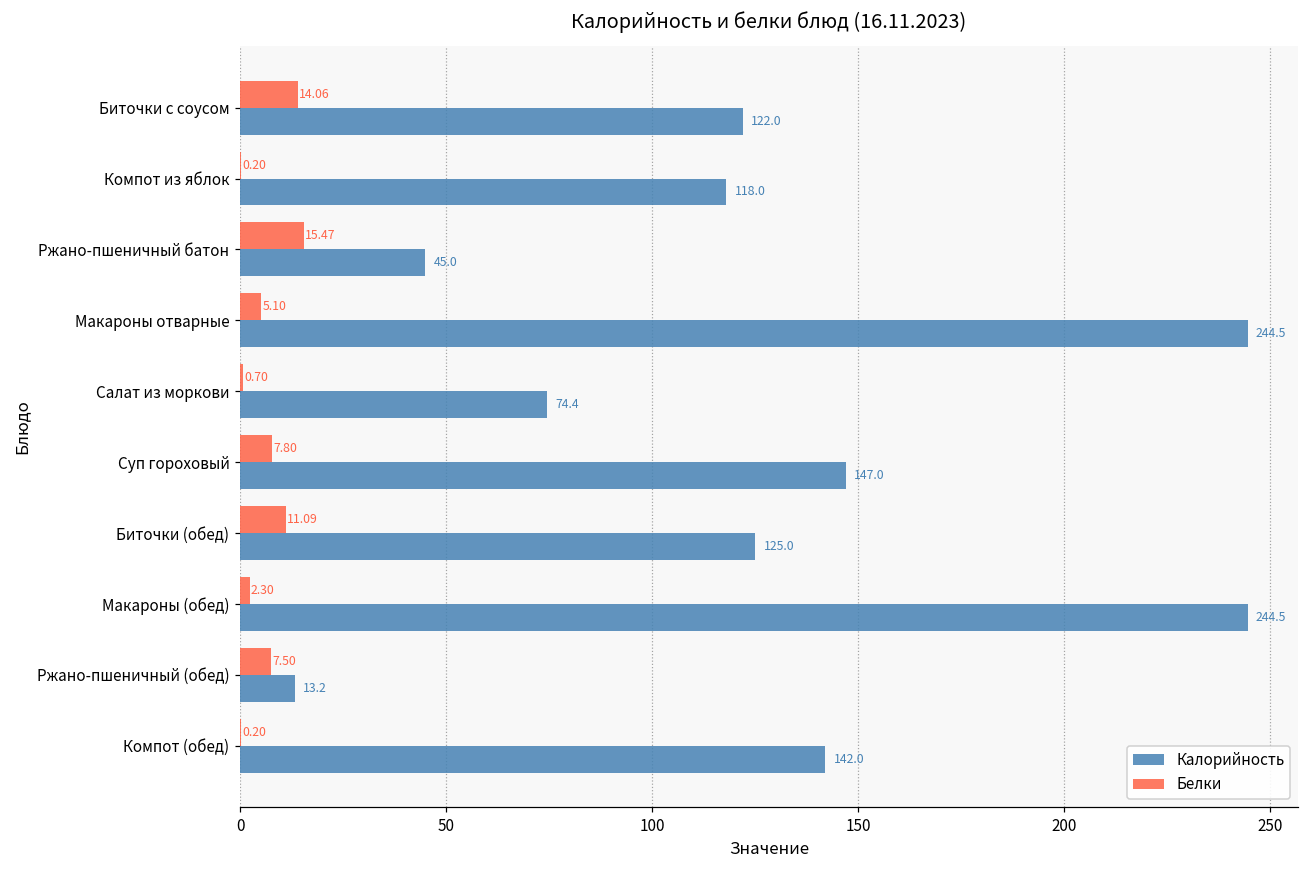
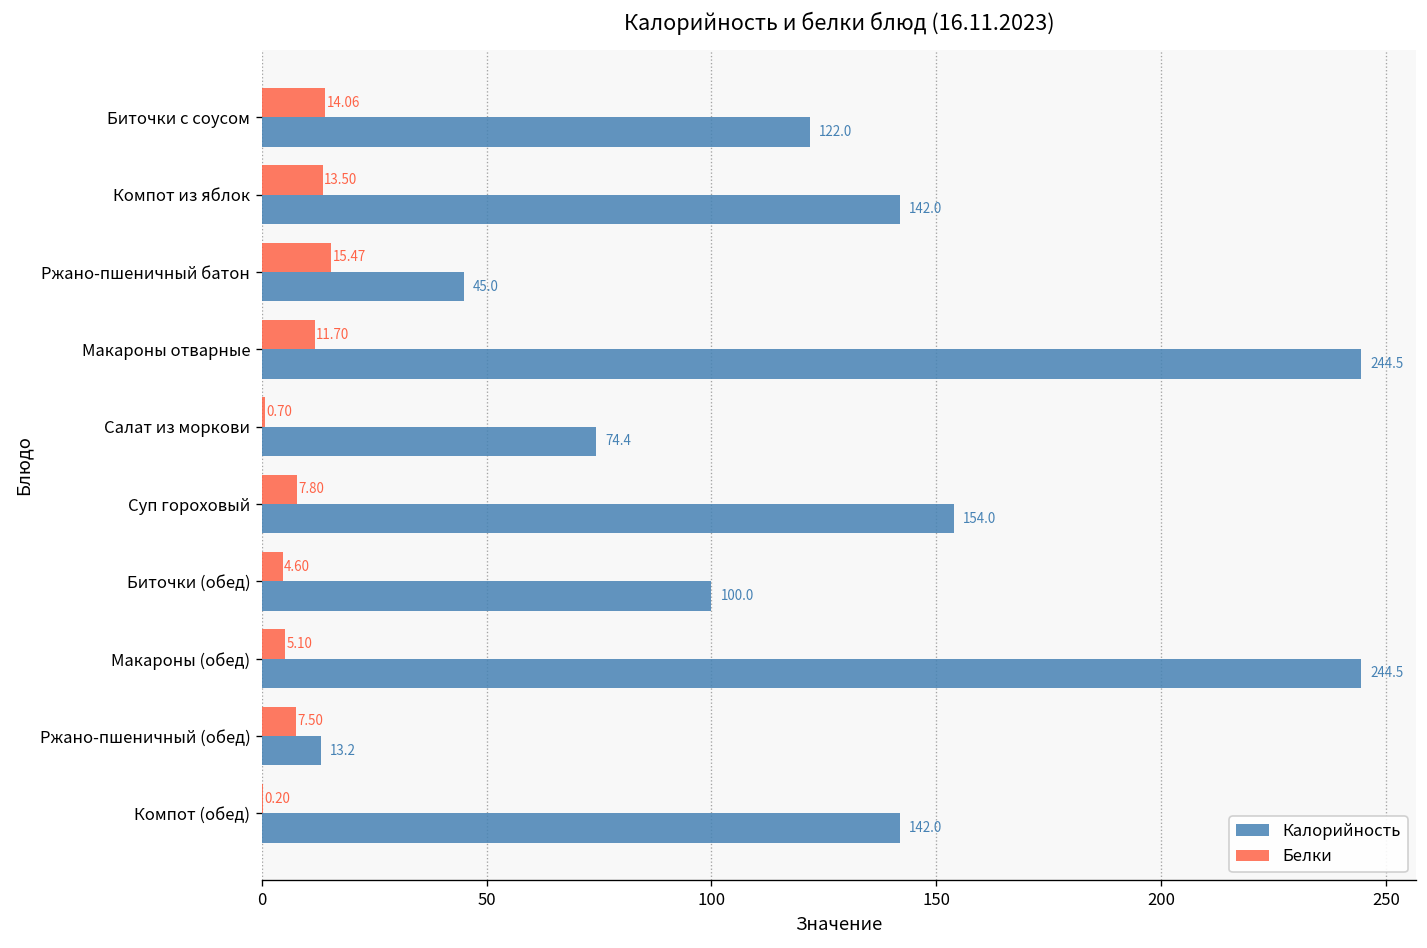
Белки, Компот из яблок: 0.20 -> 13.50
Калорийность, Компот из яблок: 118.0 -> 142.0
Белки, Макароны отварные: 5.10 -> 11.70
Калорийность, Суп гороховый: 147.0 -> 154.0
Белки, Биточки (обед): 11.09 -> 4.60
Калорийность, Биточки (обед): 125.0 -> 100.0
Белки, Макароны (обед): 2.30 -> 5.10
